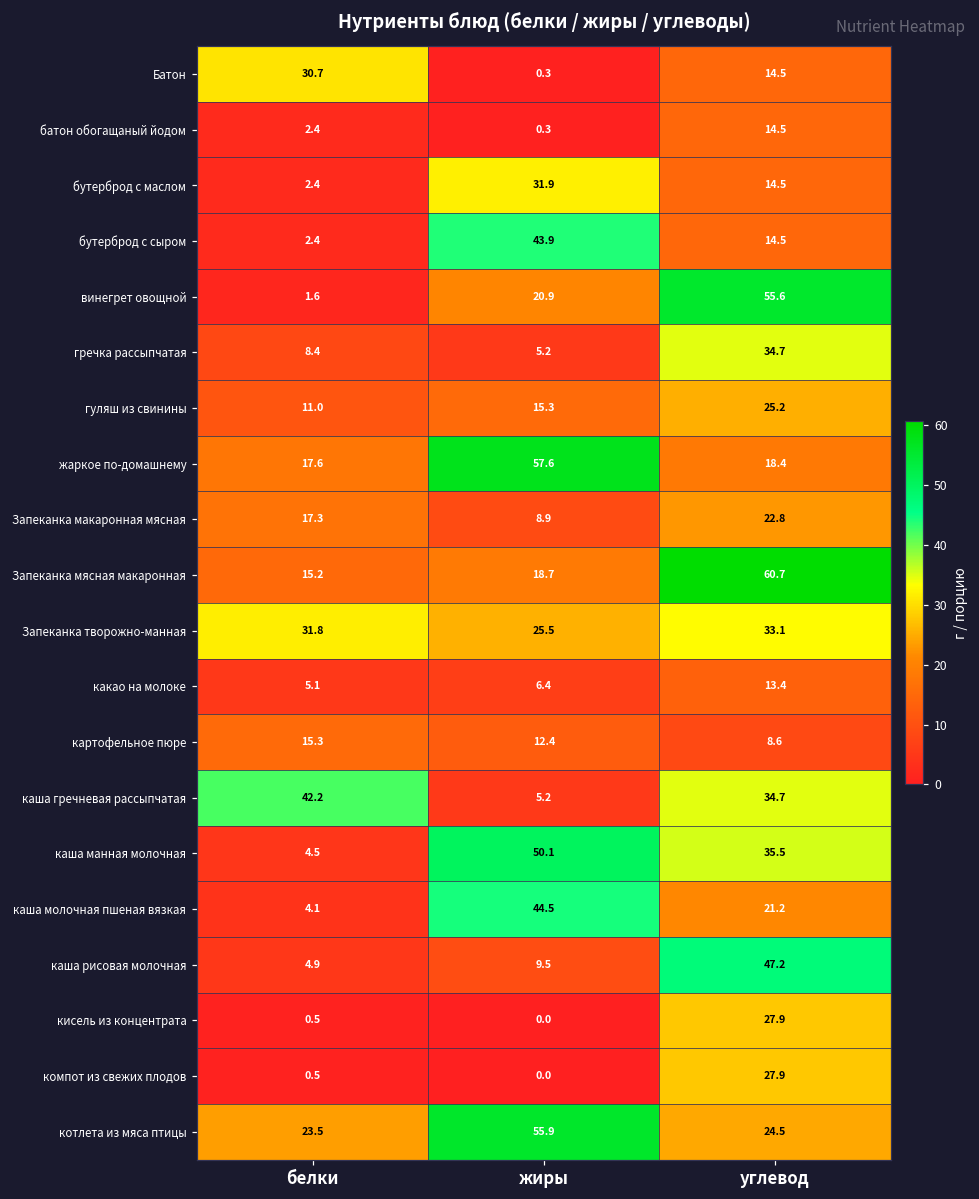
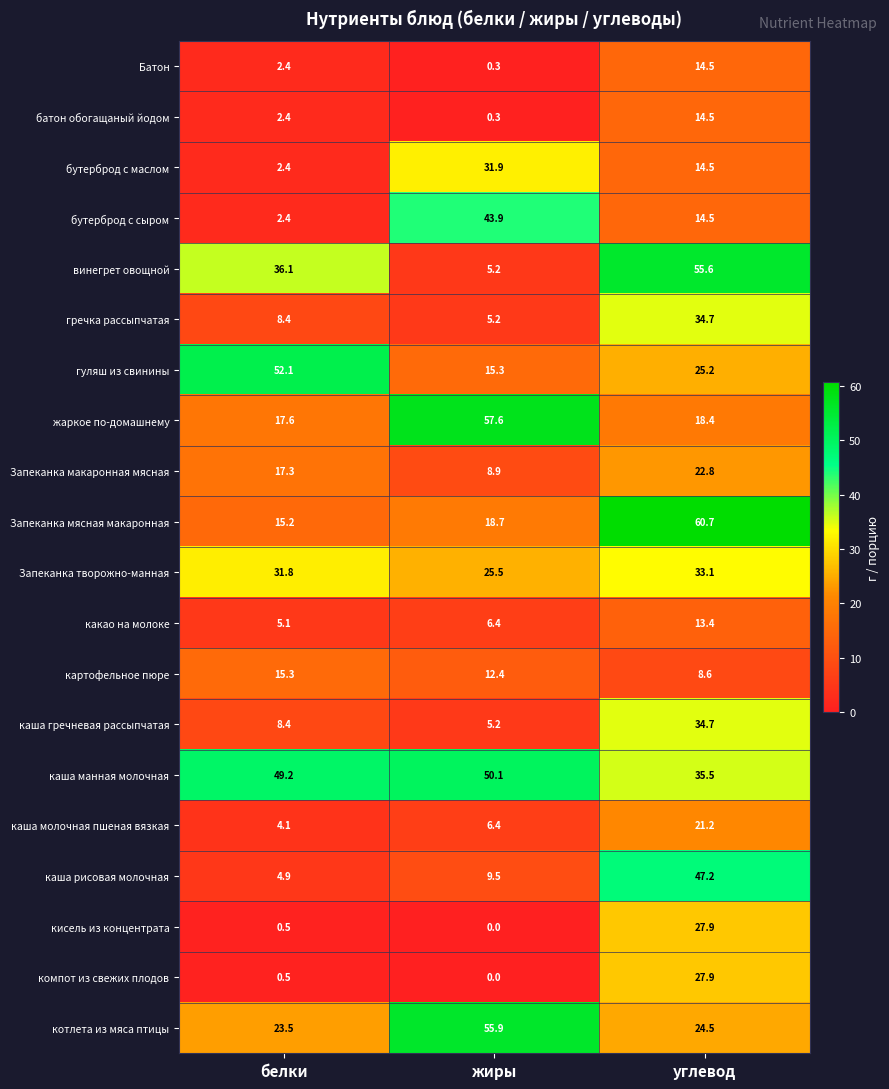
Батон, белки: 30.7 -> 2.4
винегрет овощной, белки: 1.6 -> 36.1
винегрет овощной, жиры: 20.9 -> 5.2
гуляш из свинины, белки: 11.0 -> 52.1
каша гречневая рассыпчатая, белки: 42.2 -> 8.4
каша манная молочная, белки: 4.5 -> 49.2
каша молочная пшеная вязкая, жиры: 44.5 -> 6.4
